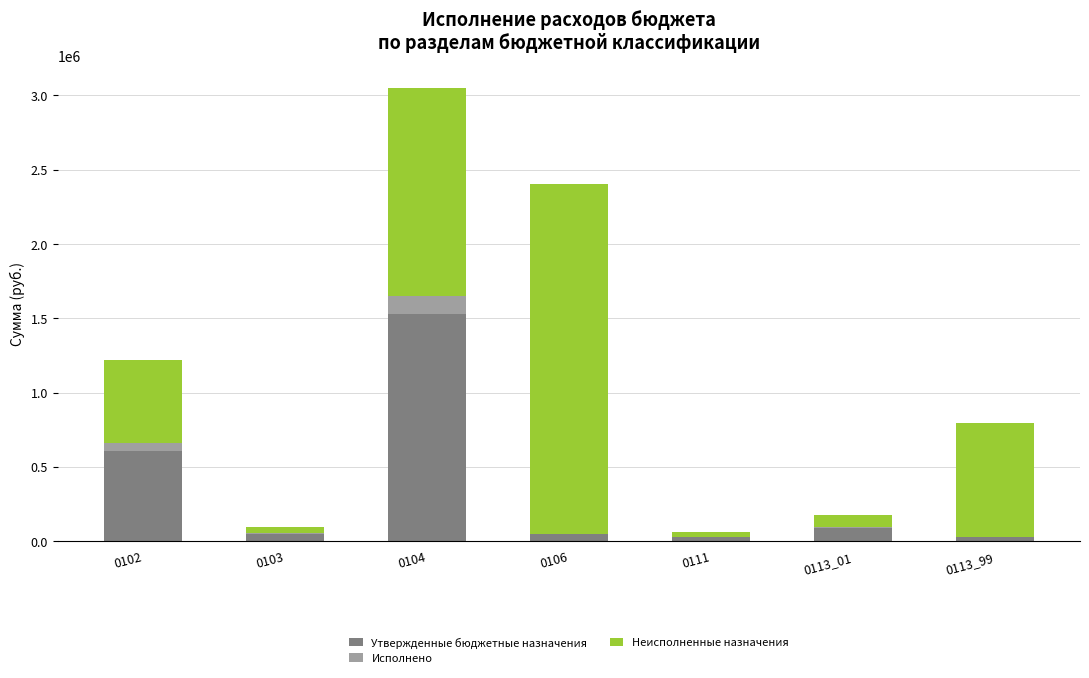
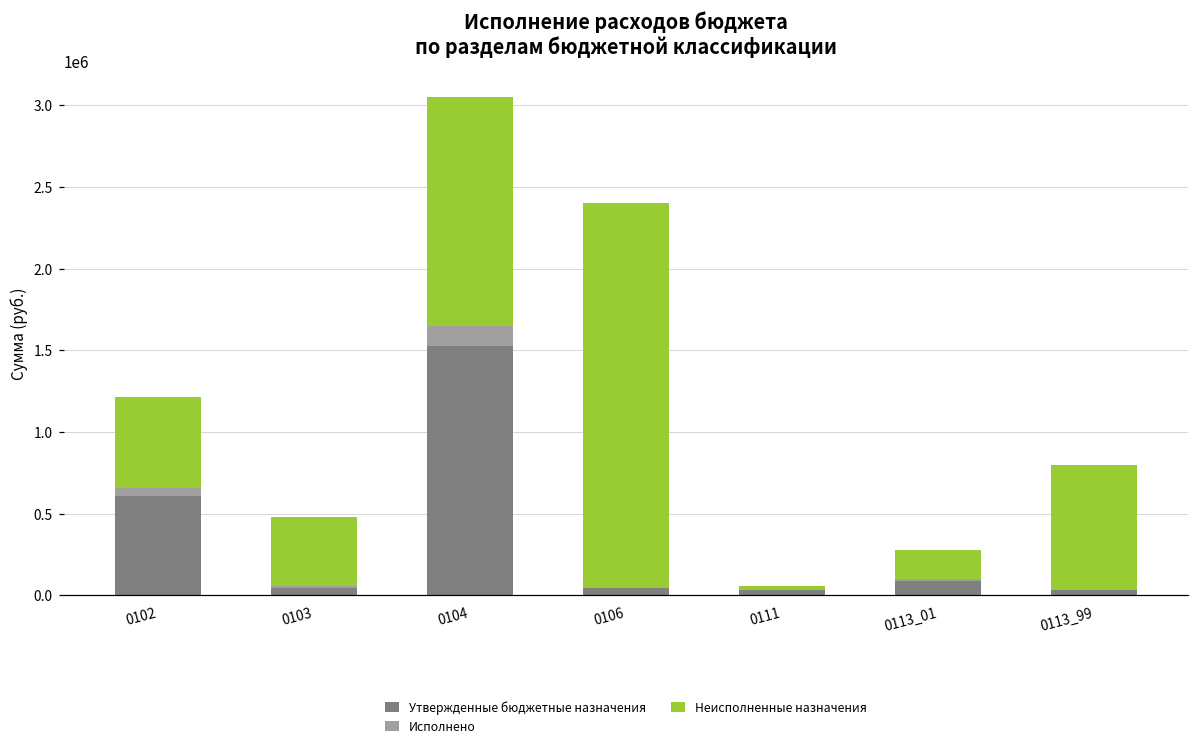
Неисполненные назначения, 0103: 40000 -> 420000
Неисполненные назначения, 0113_01: 80000 -> 180000
